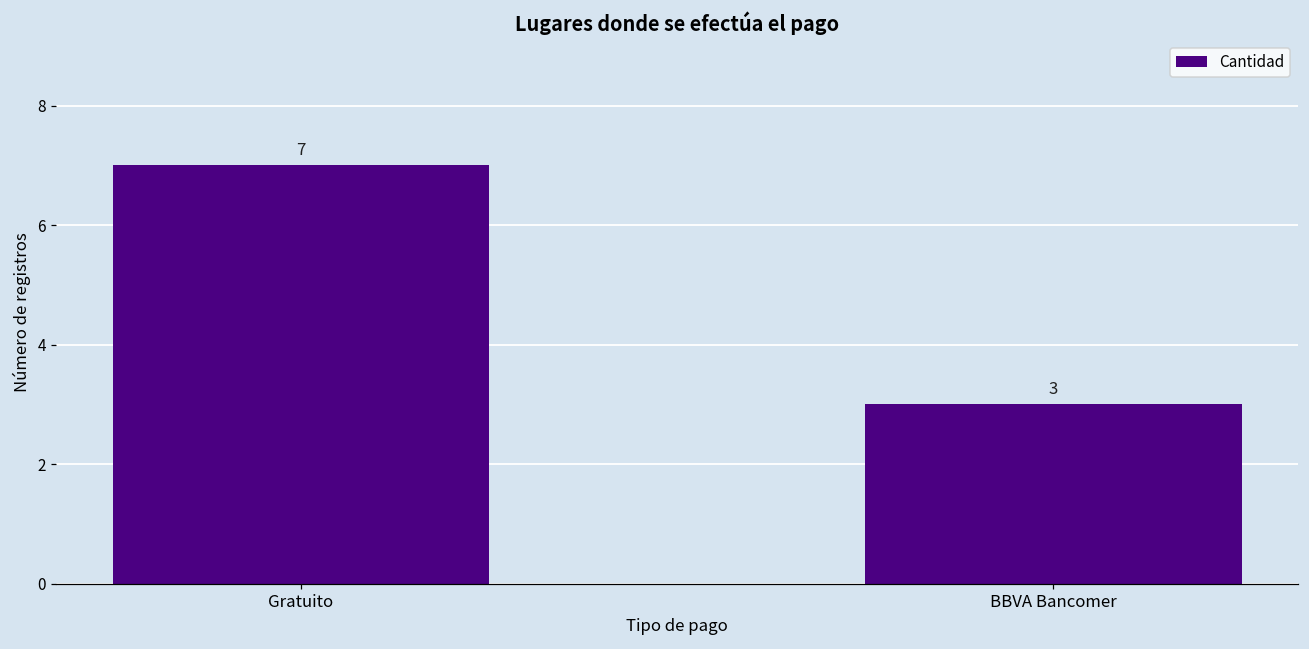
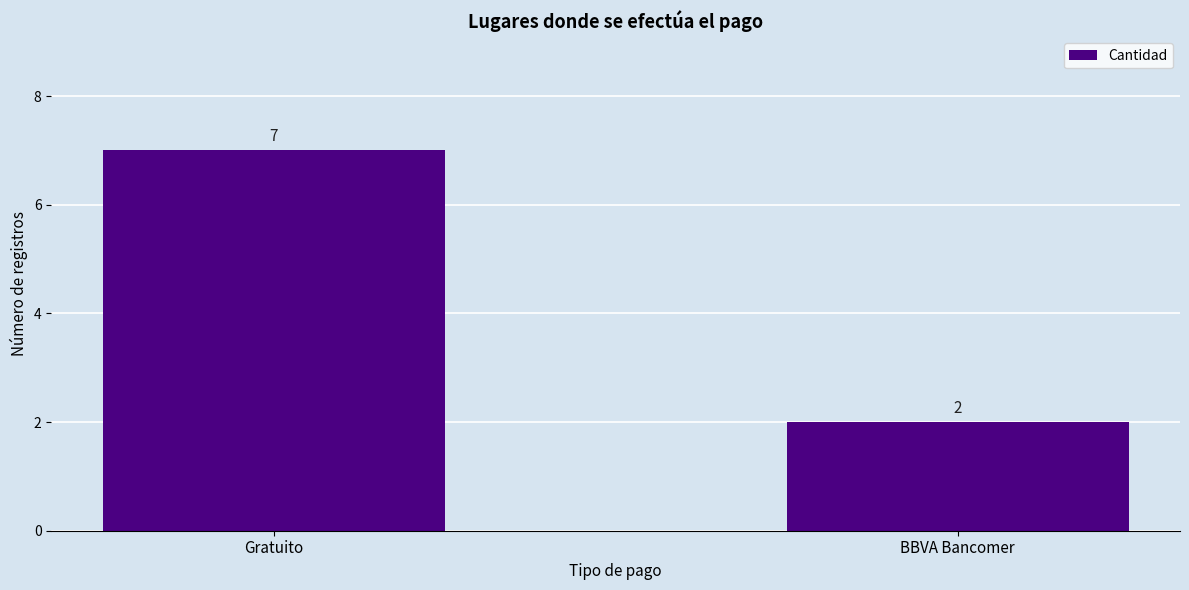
BBVA Bancomer: 3 -> 2
